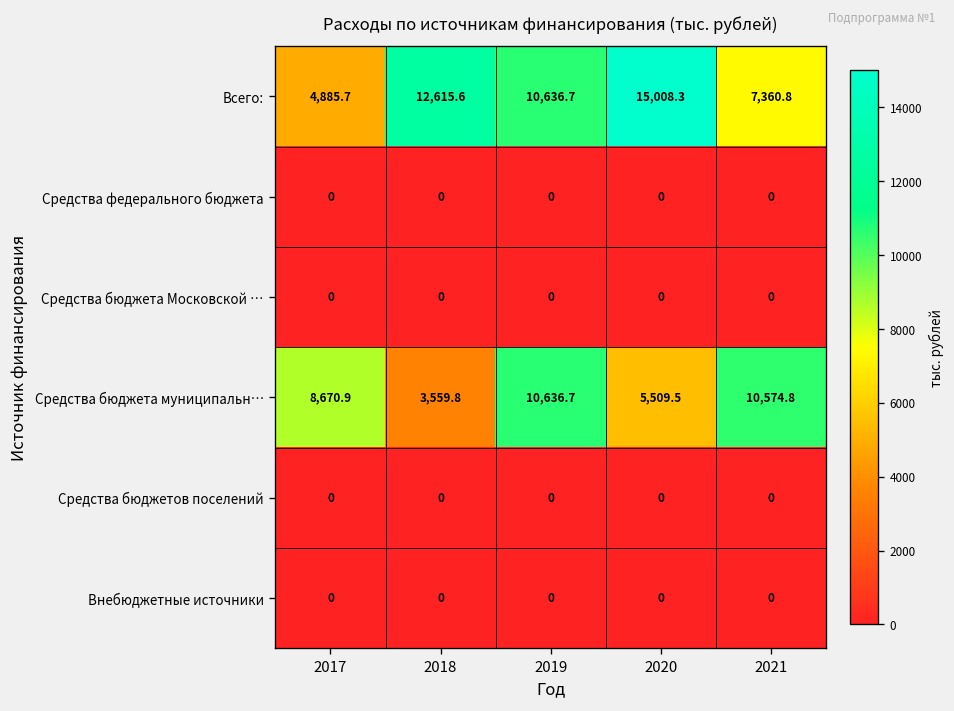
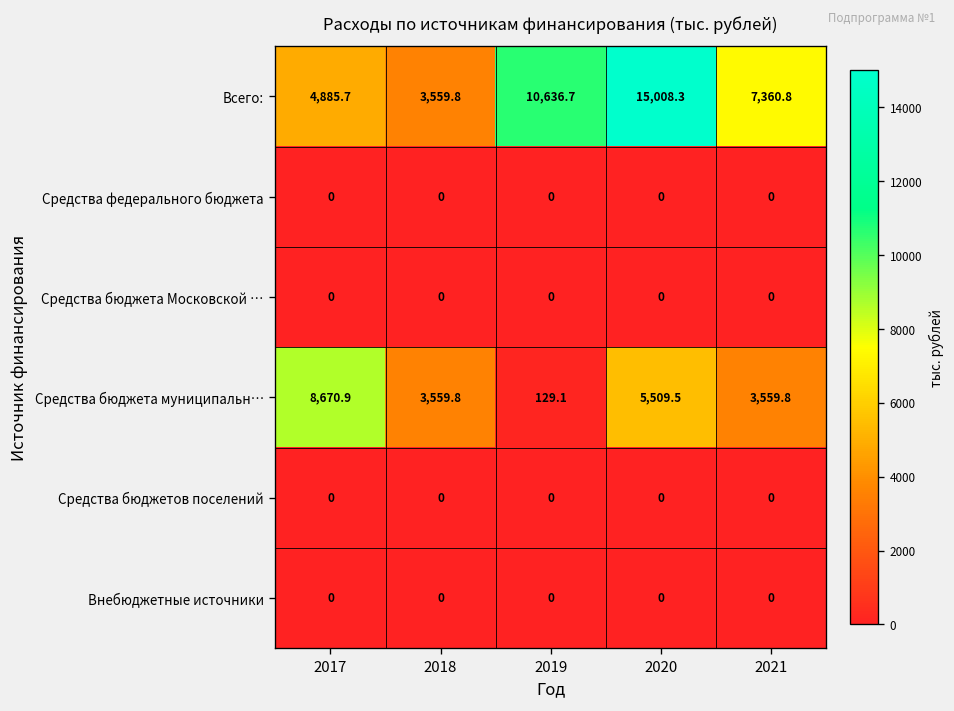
Всего:, 2018: 12,615.6 -> 3,559.8
Средства бюджета муниципальн…, 2019: 10,636.7 -> 129.1
Средства бюджета муниципальн…, 2021: 10,574.8 -> 3,559.8
